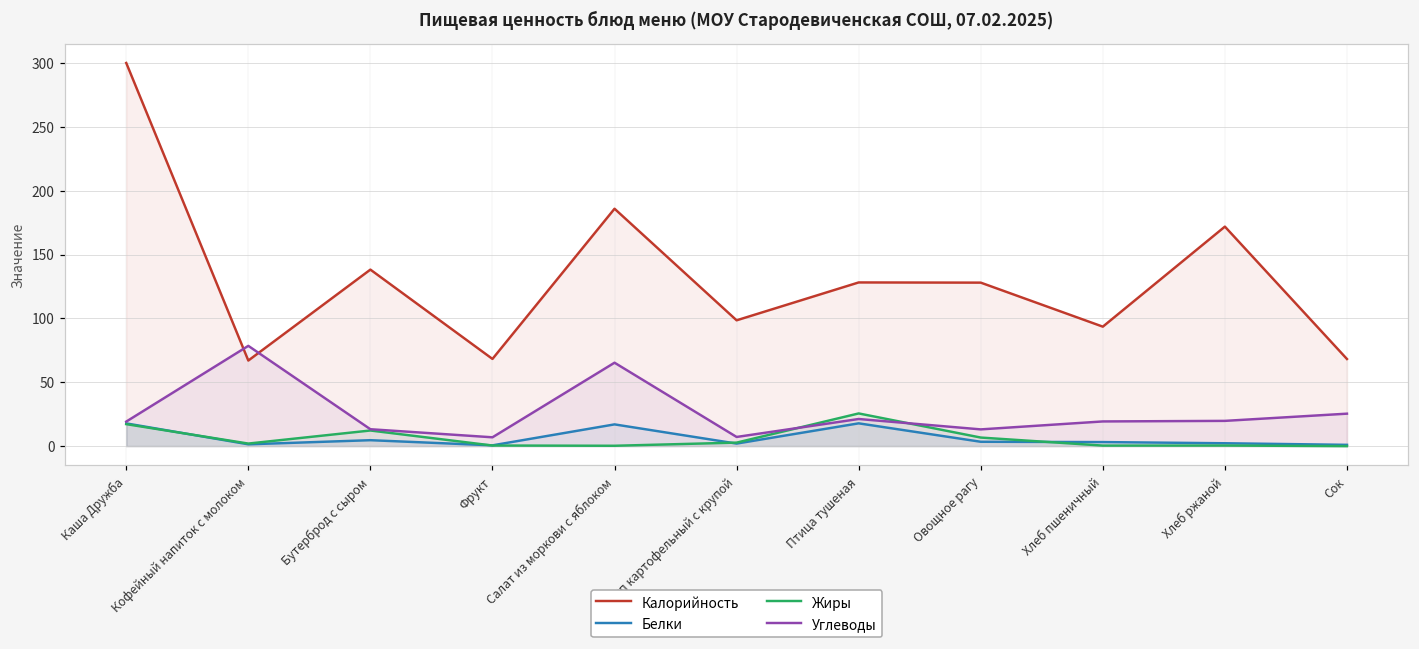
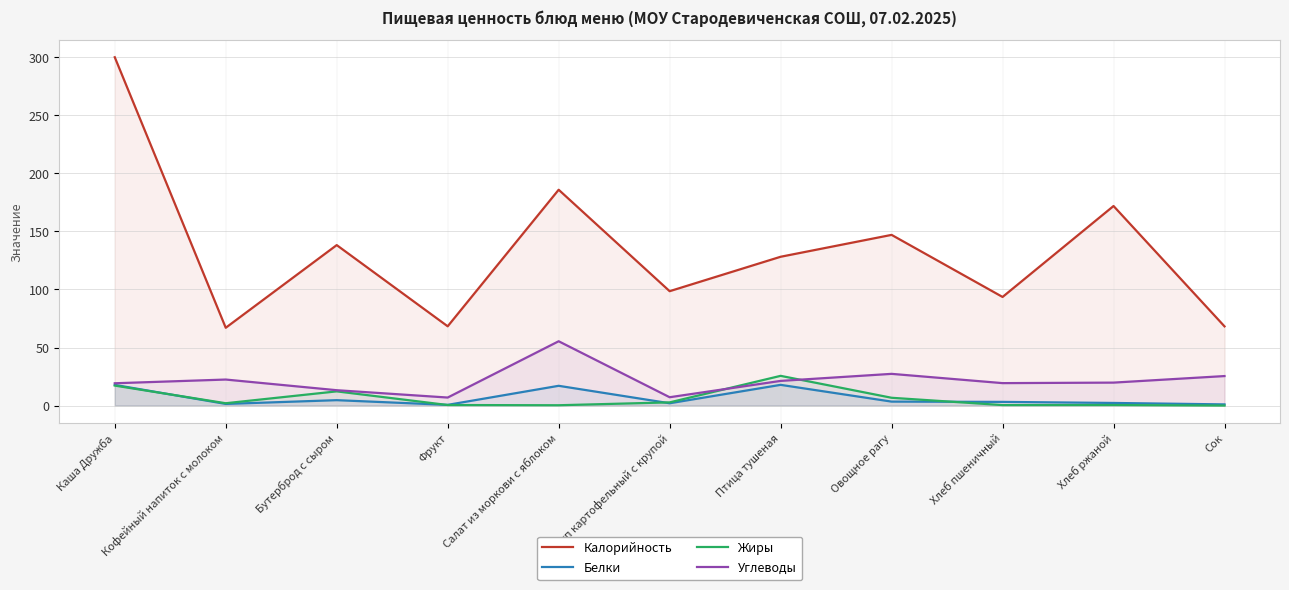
Углеводы, Кофейный напиток с молоком: 79 -> 22
Углеводы, Салат из моркови с яблоком: 65 -> 55
Калорийность, Овощное рагу: 128 -> 147
Углеводы, Овощное рагу: 13 -> 27
